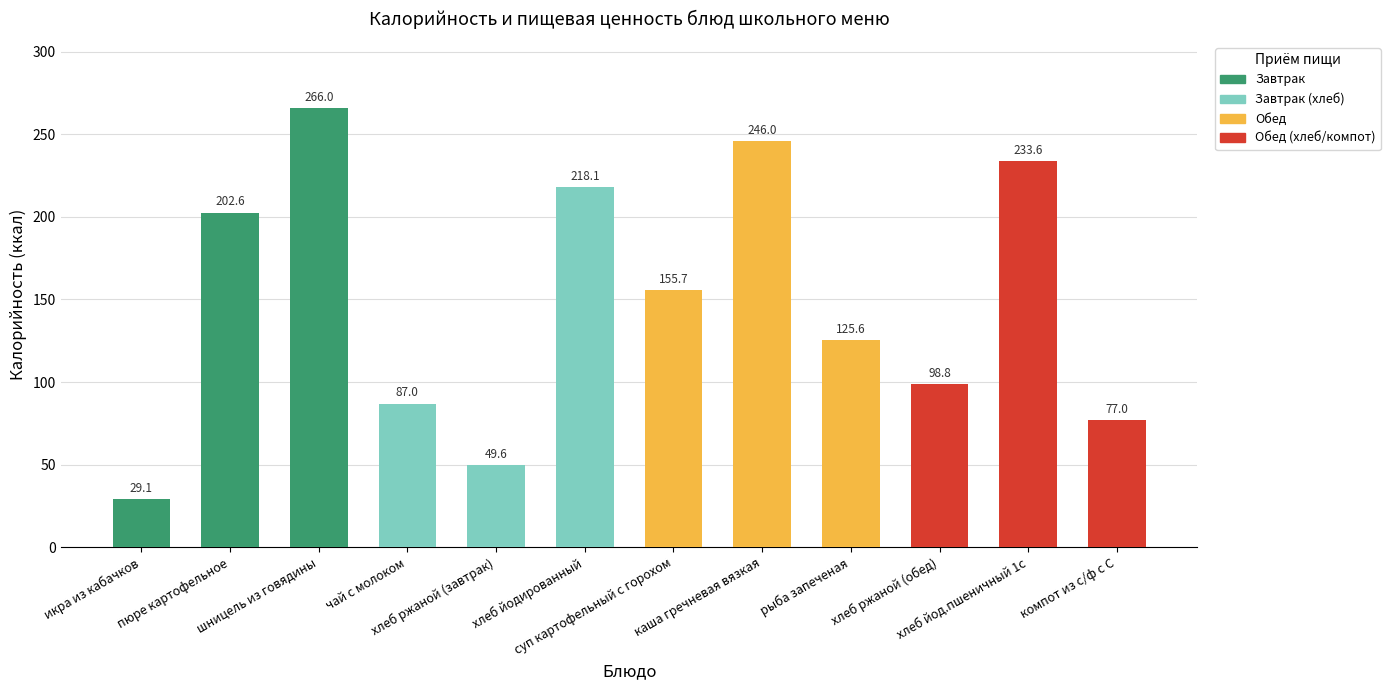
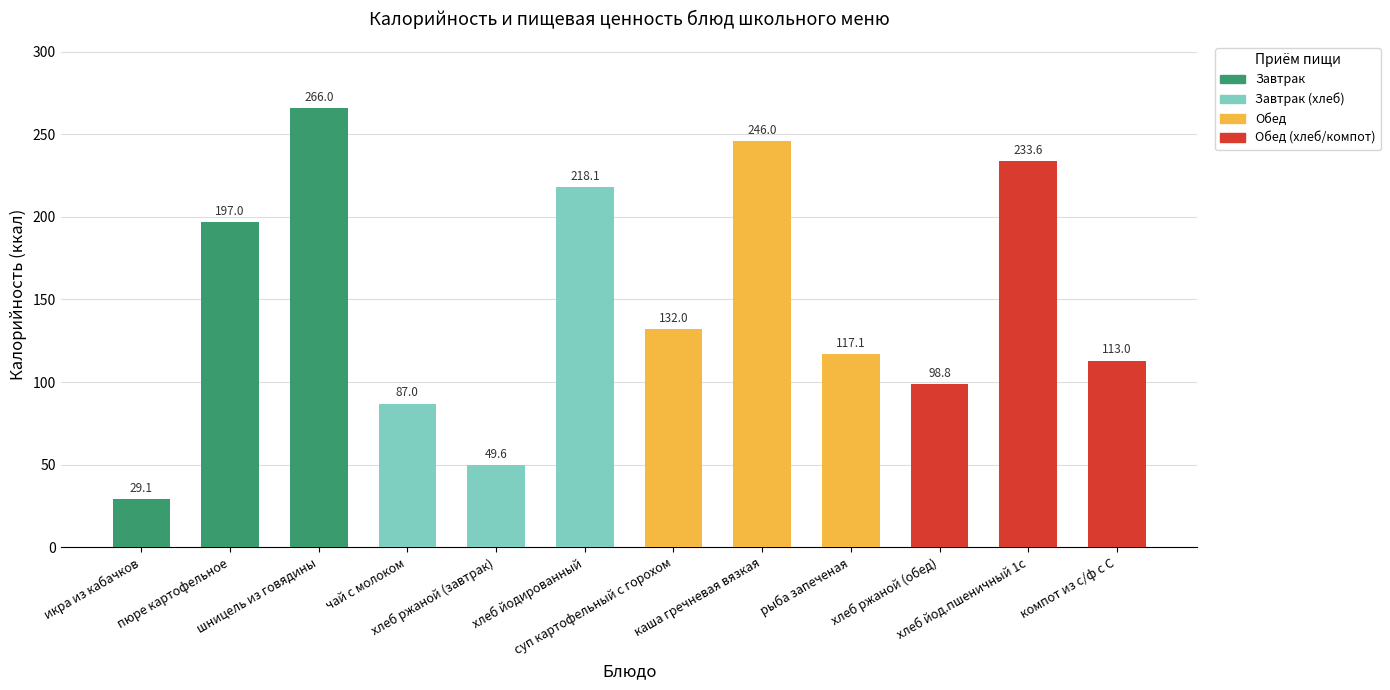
пюре картофельное: 202.6 -> 197.0
суп картофельный с горохом: 155.7 -> 132.0
рыба запеченая: 125.6 -> 117.1
компот из с/ф с С: 77.0 -> 113.0
